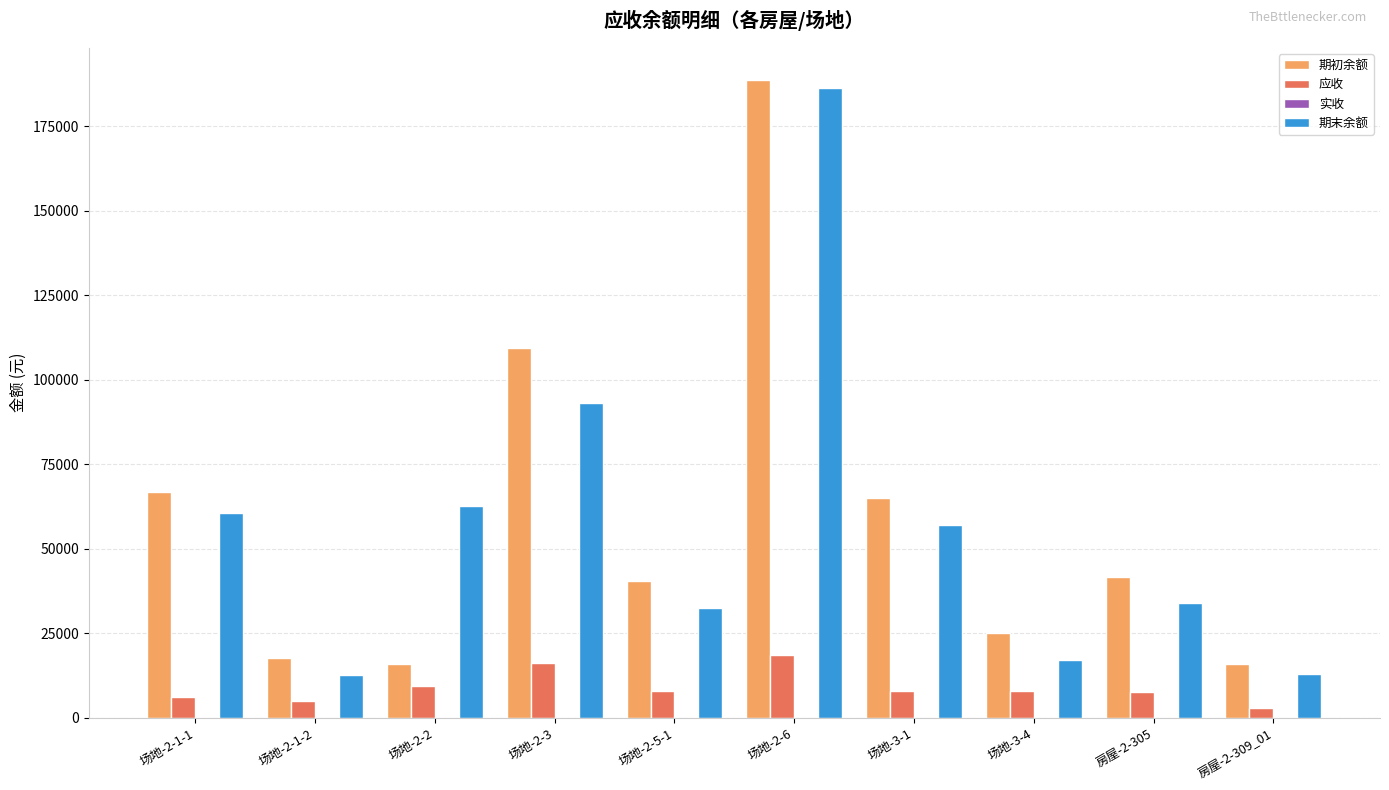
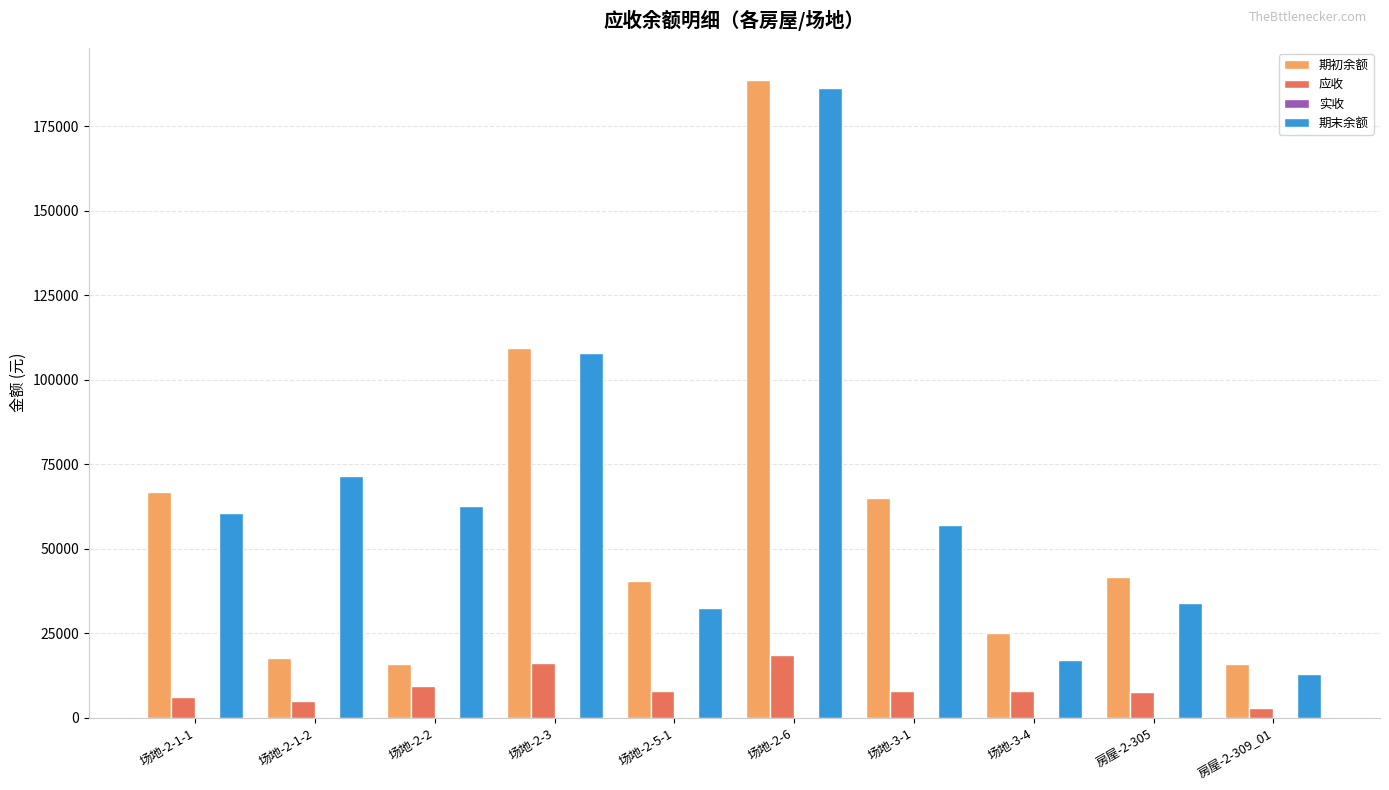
期末余额, 场地-2-1-2: 13000 -> 71000
期末余额, 场地-2-3: 93000 -> 108000
